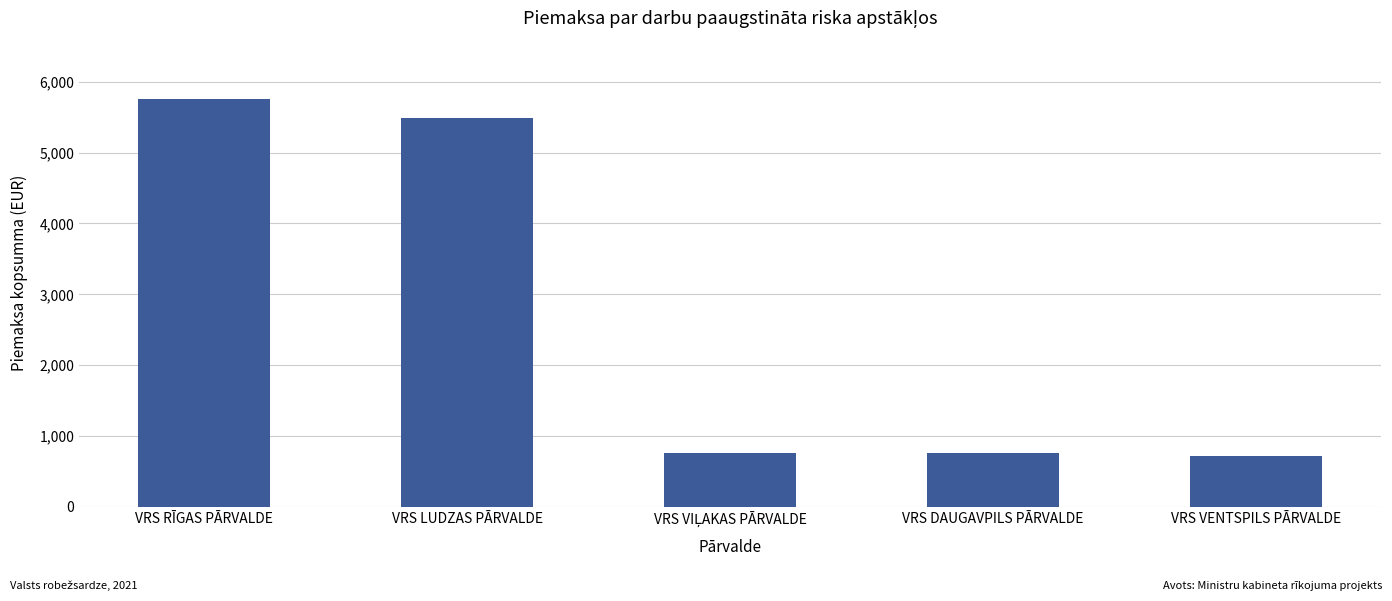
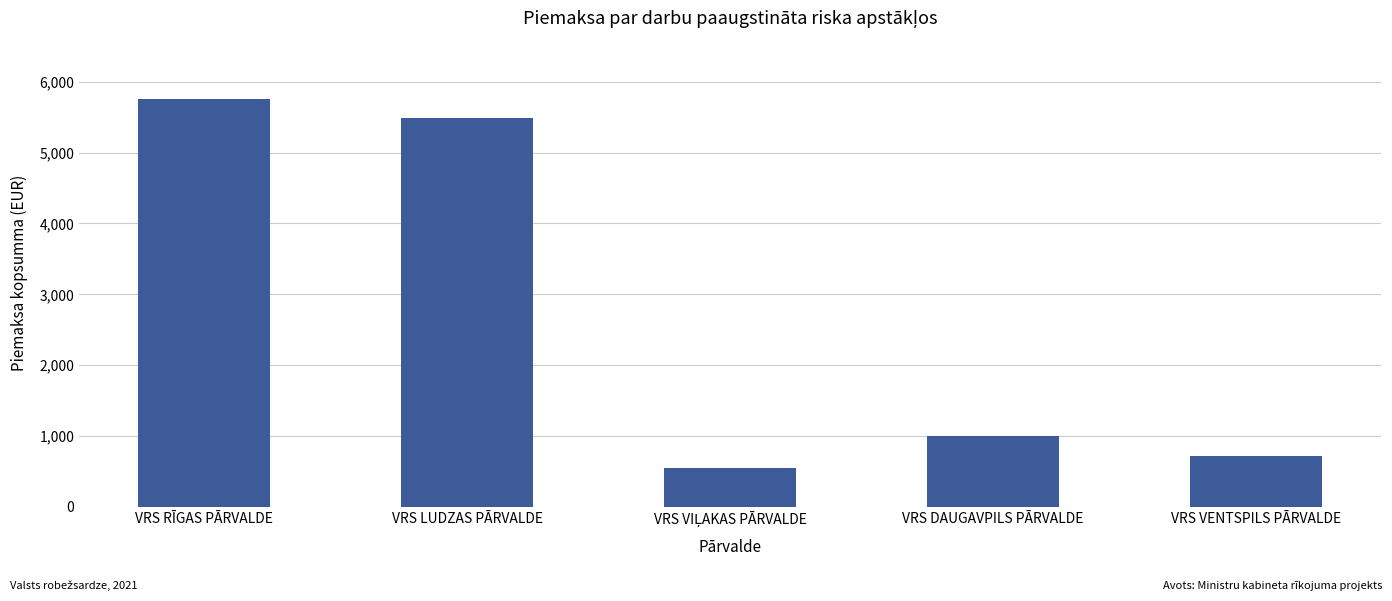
VRS VIĻAKAS PĀRVALDE: 800 -> 500
VRS DAUGAVPILS PĀRVALDE: 800 -> 1,000
